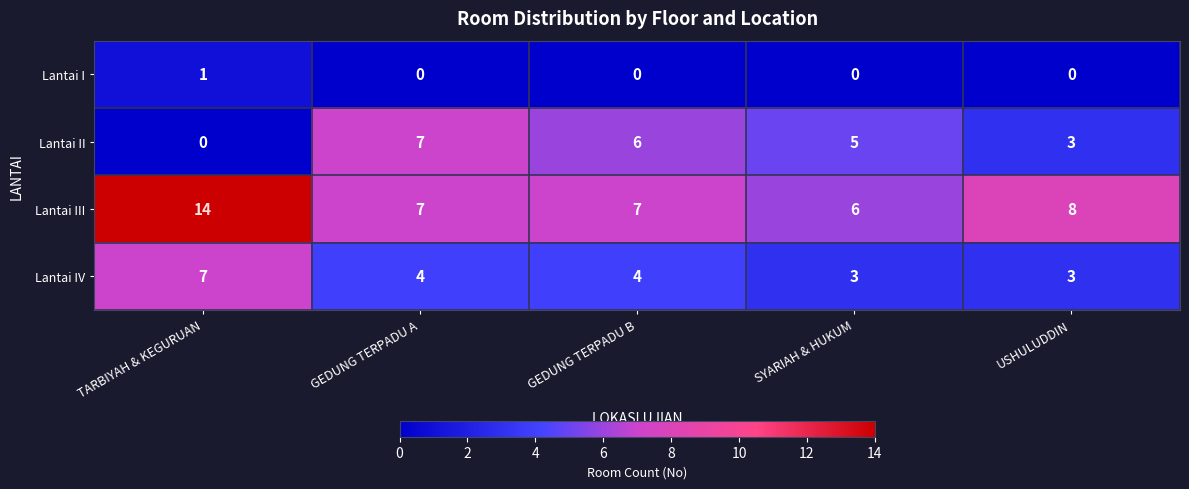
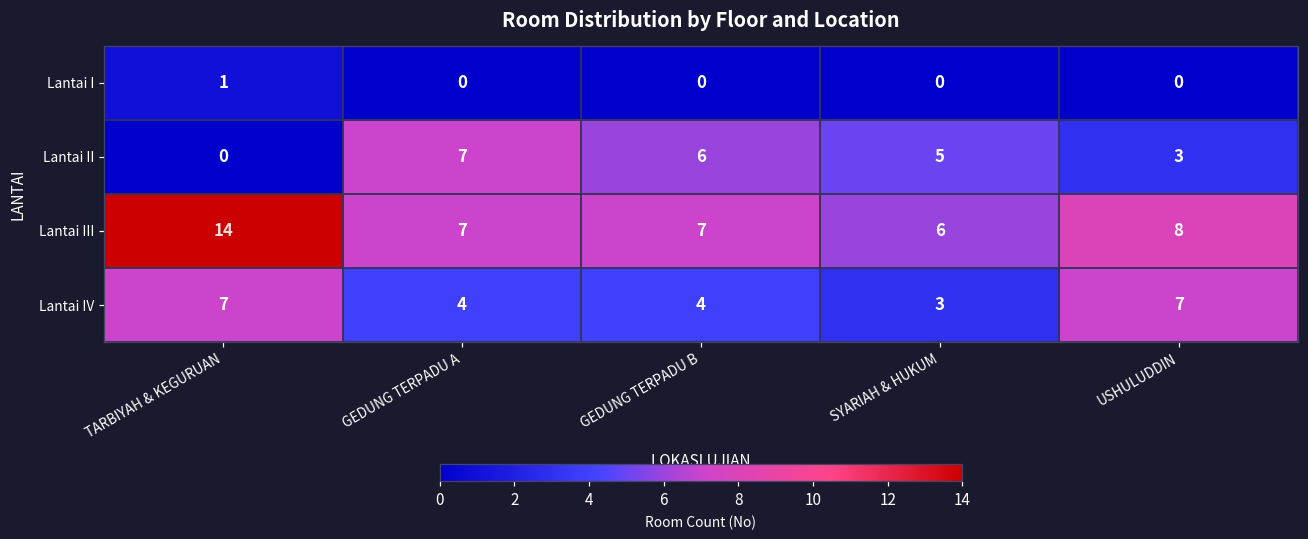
Lantai IV, USHULUDDIN: 3 -> 7
